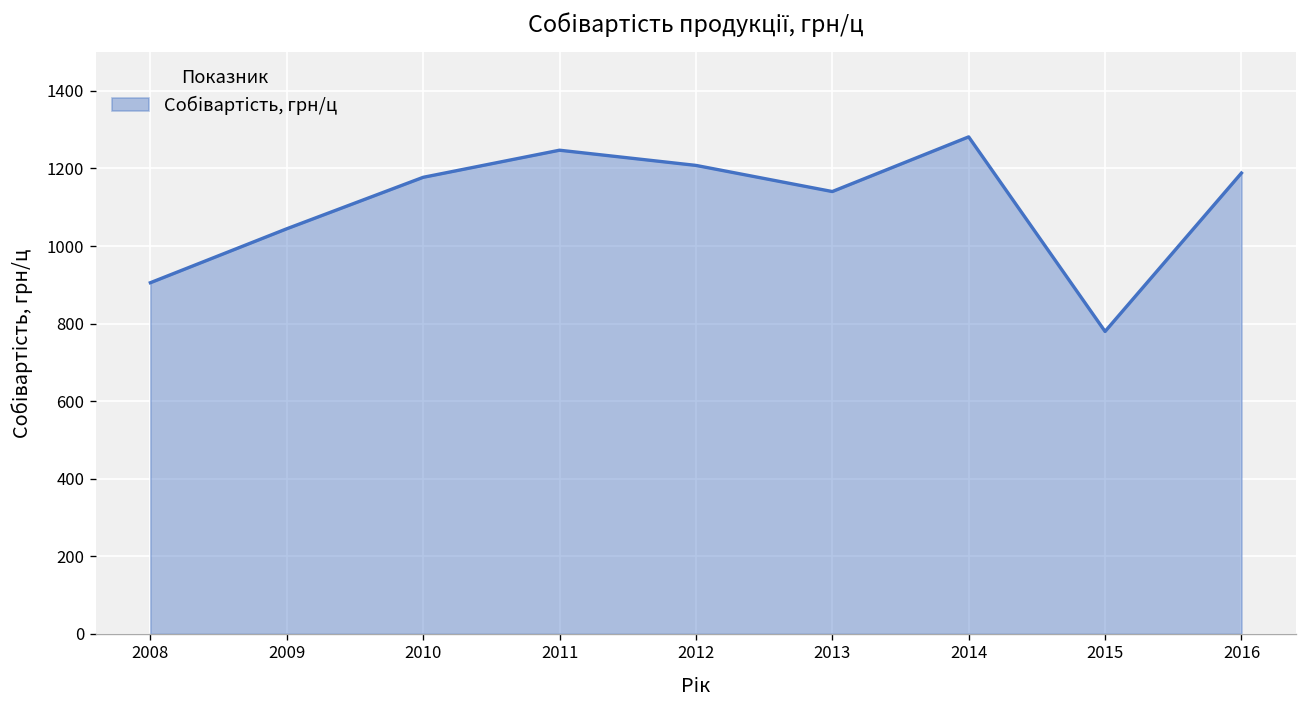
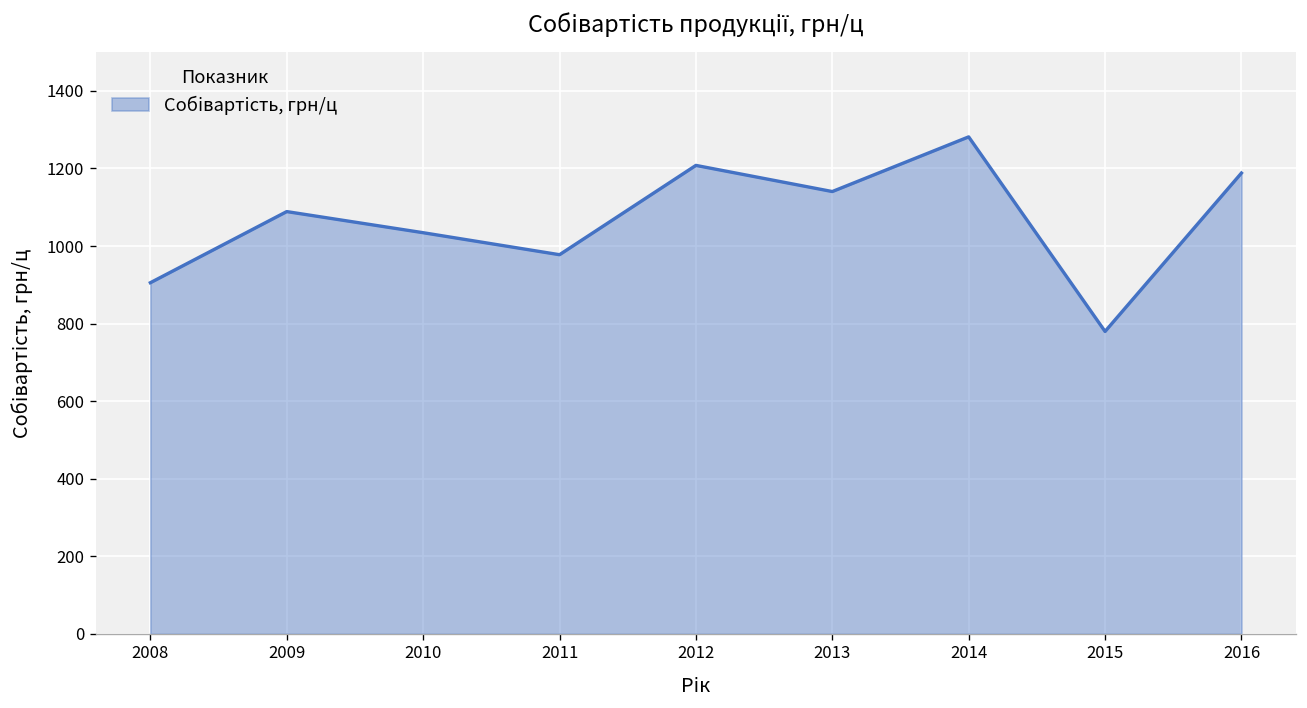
2009: 1040 -> 1090
2010: 1180 -> 1030
2011: 1250 -> 980
